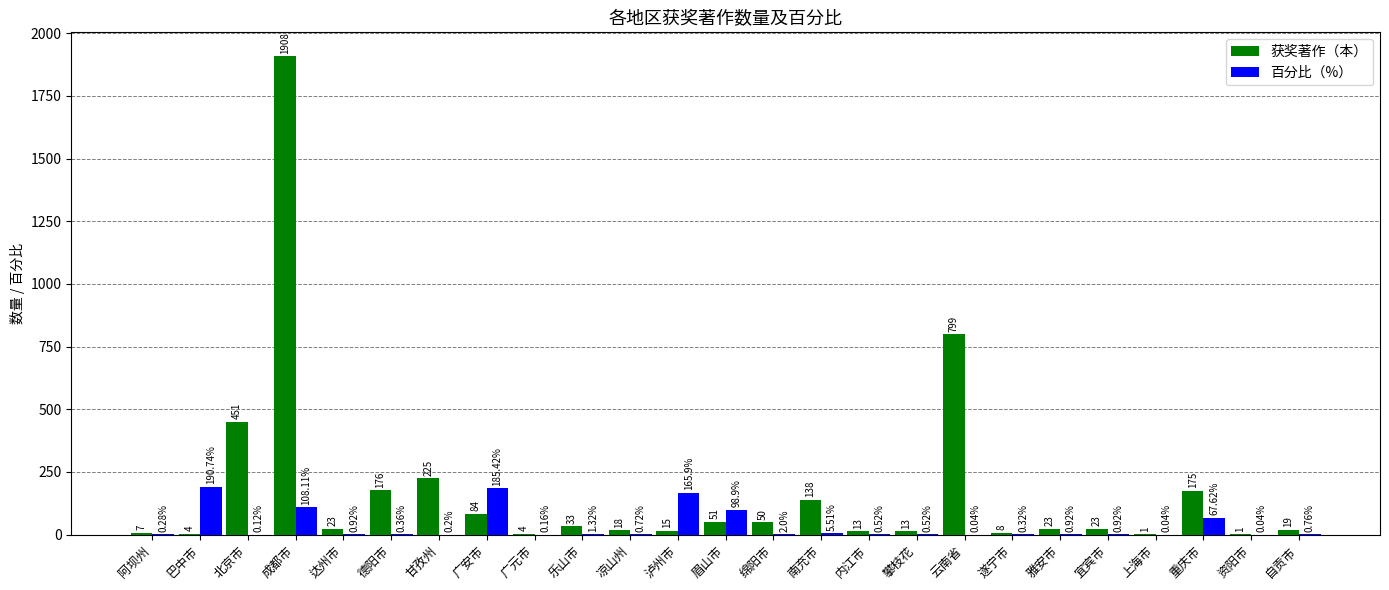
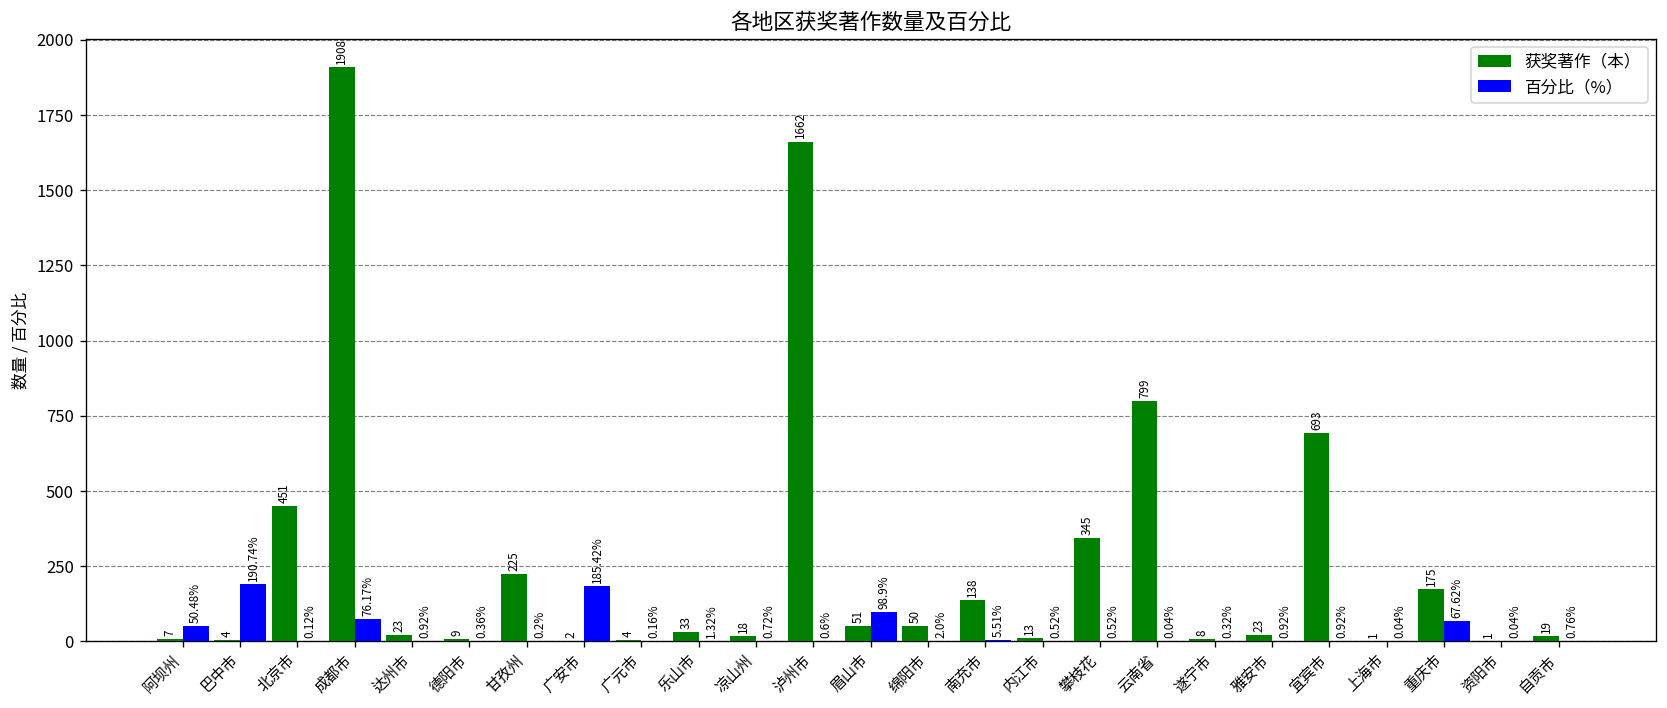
百分比（%）, 阿坝州: 0.28% -> 50.48%
百分比（%）, 成都市: 108.11% -> 76.17%
获奖著作（本）, 德阳市: 176 -> 9
获奖著作（本）, 广安市: 84 -> 2
获奖著作（本）, 泸州市: 15 -> 1662
百分比（%）, 泸州市: 165.9% -> 0.6%
获奖著作（本）, 攀枝花: 13 -> 345
获奖著作（本）, 宜宾市: 23 -> 693
